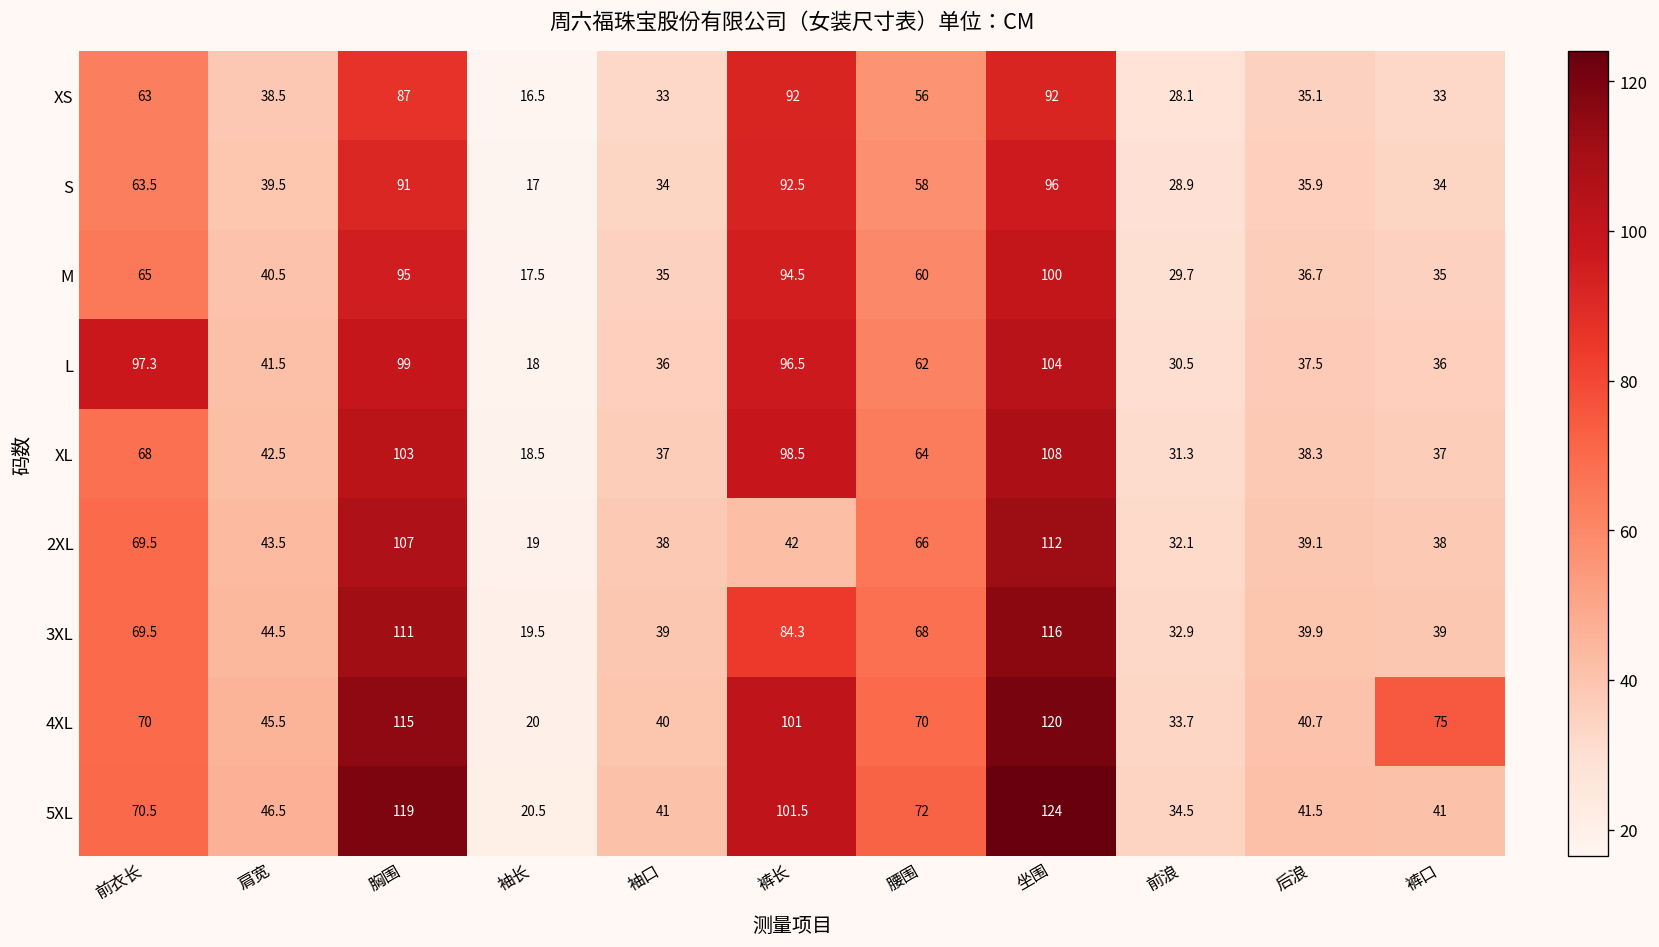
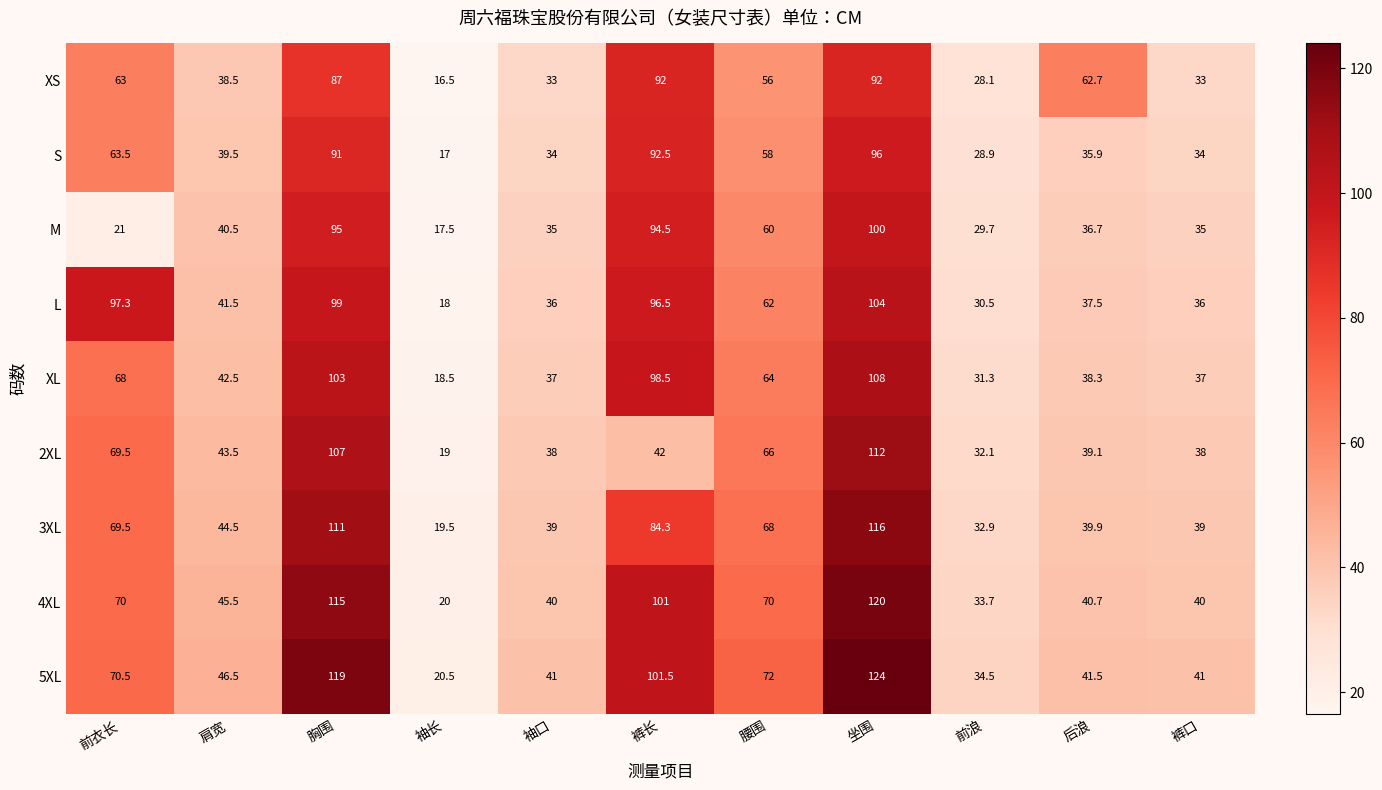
XS, 后浪: 35.1 -> 62.7
M, 前衣长: 65 -> 21
4XL, 裤口: 75 -> 40
